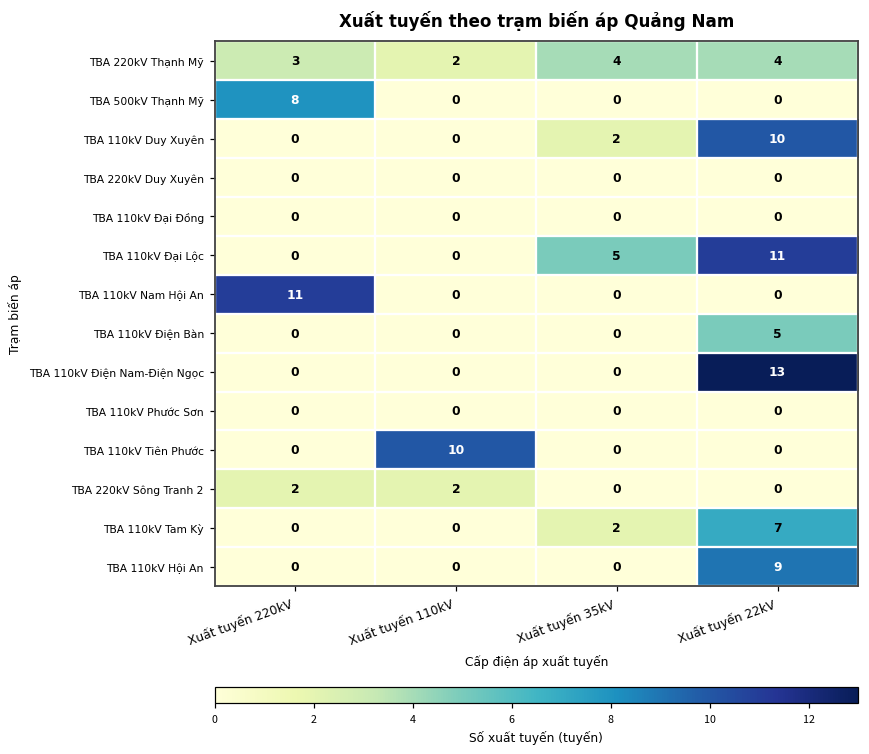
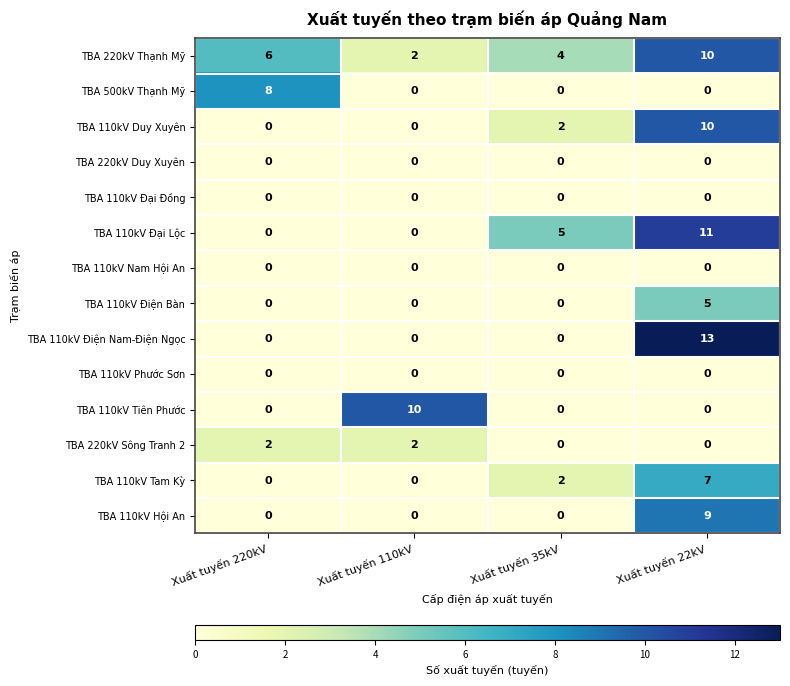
TBA 220kV Thạnh Mỹ, Xuất tuyến 220kV: 3 -> 6
TBA 220kV Thạnh Mỹ, Xuất tuyến 22kV: 4 -> 10
TBA 110kV Nam Hội An, Xuất tuyến 220kV: 11 -> 0
